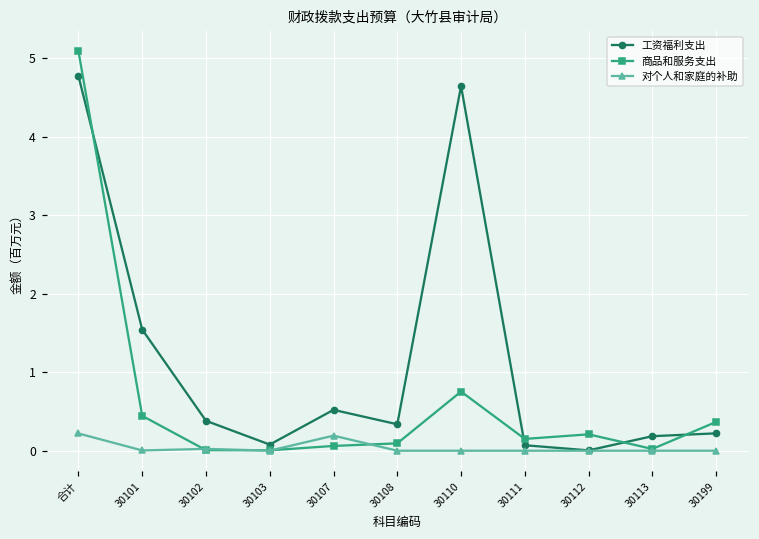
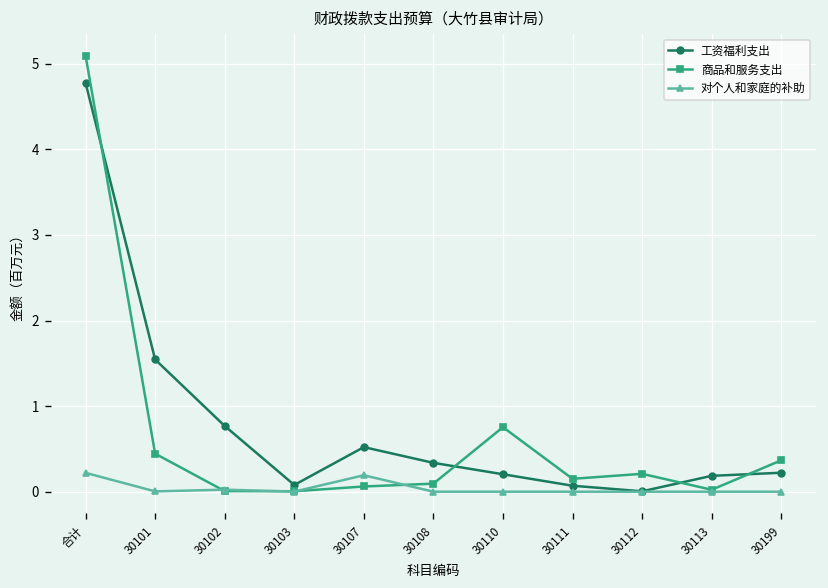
工资福利支出, 30102: 0.4 -> 0.8
工资福利支出, 30110: 4.6 -> 0.2
